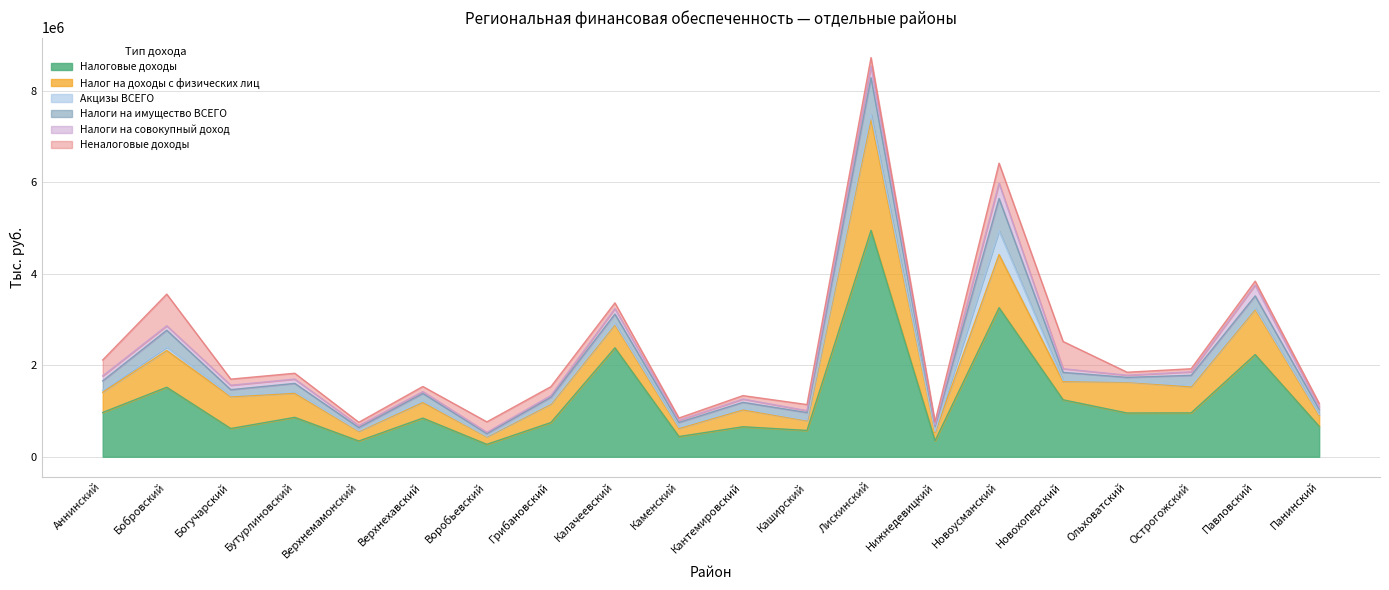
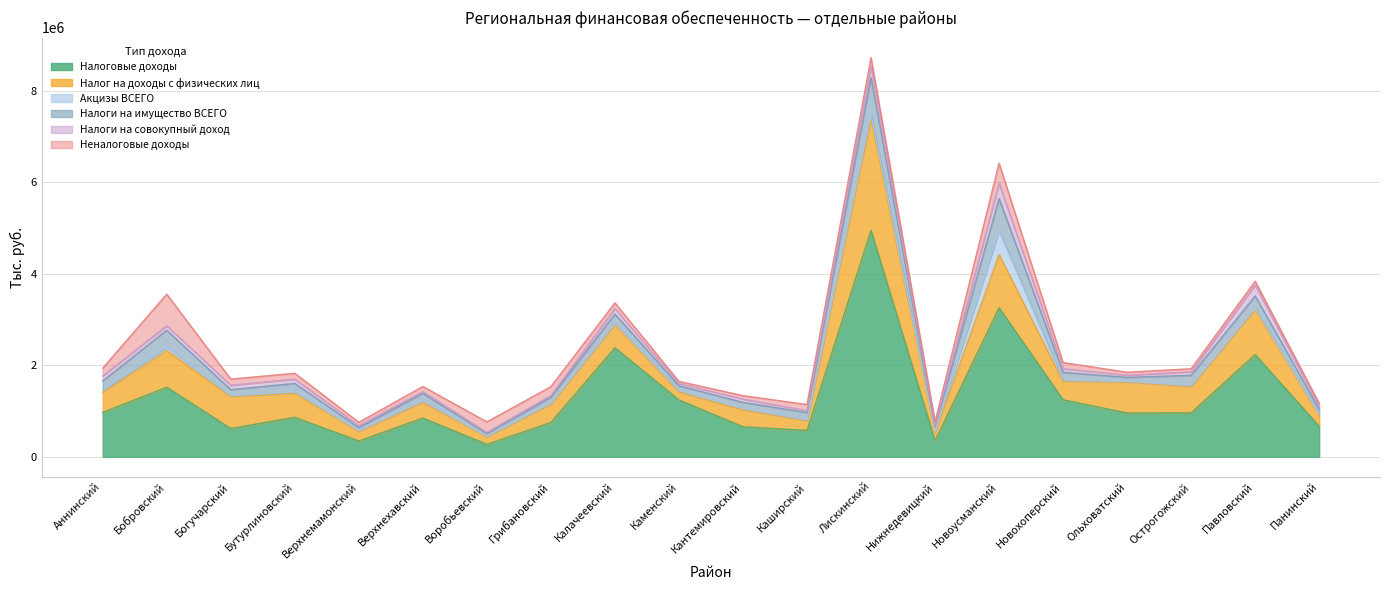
Неналоговые доходы, Аннинский: 300000 -> 200000
Налоговые доходы, Каменский: 400000 -> 1200000
Неналоговые доходы, Новохоперский: 600000 -> 100000
